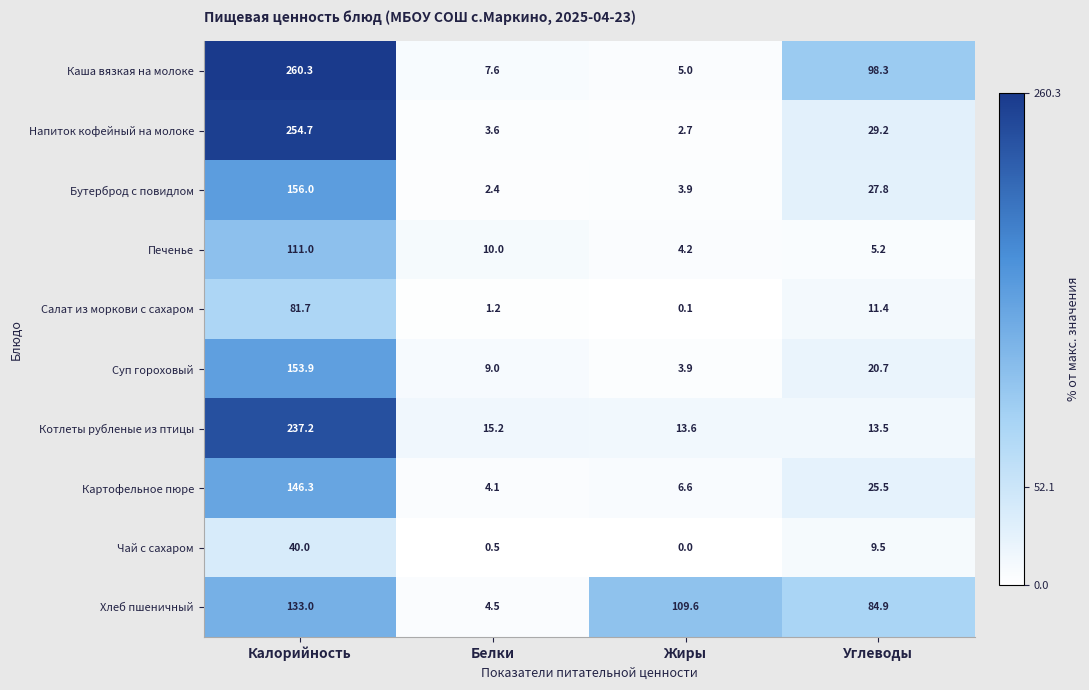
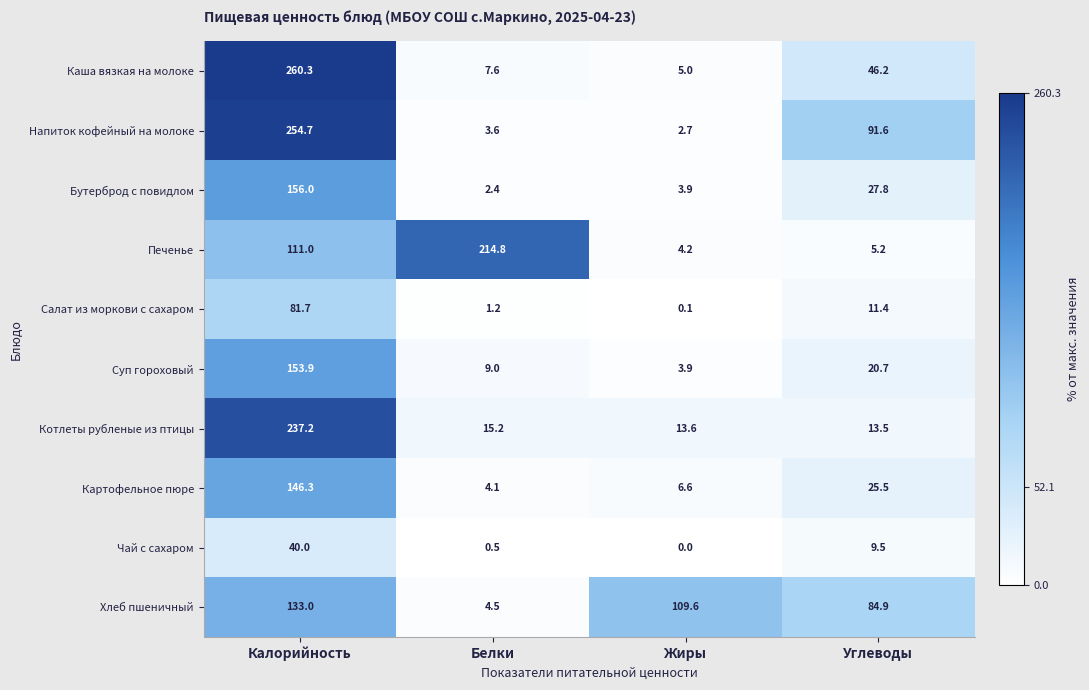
Каша вязкая на молоке, Углеводы: 98.3 -> 46.2
Напиток кофейный на молоке, Углеводы: 29.2 -> 91.6
Печенье, Белки: 10.0 -> 214.8
